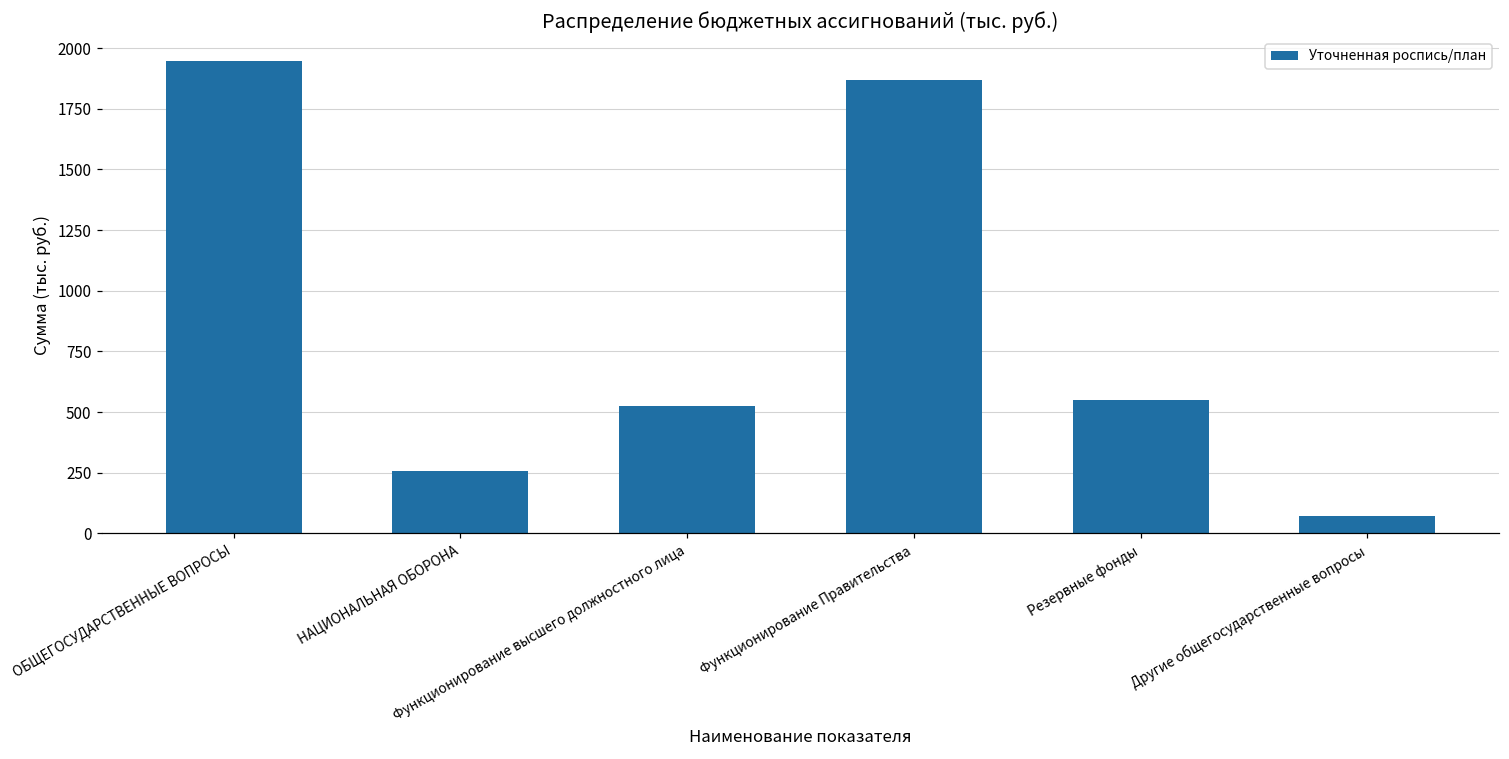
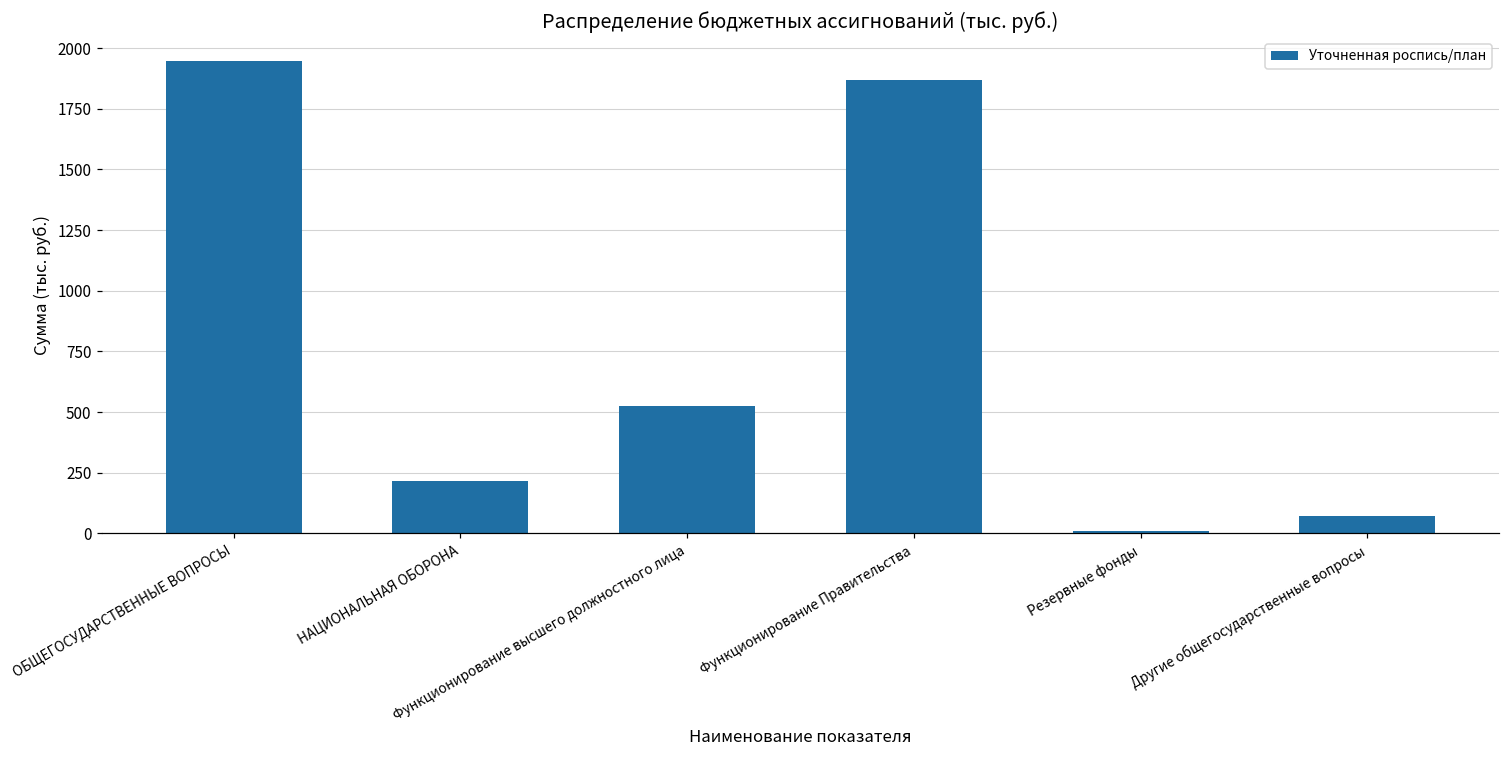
НАЦИОНАЛЬНАЯ ОБОРОНА: 260 -> 210
Резервные фонды: 550 -> 10
